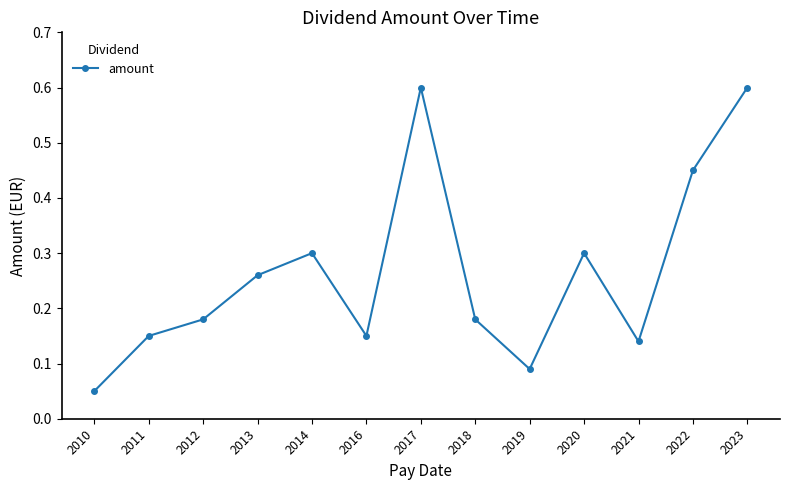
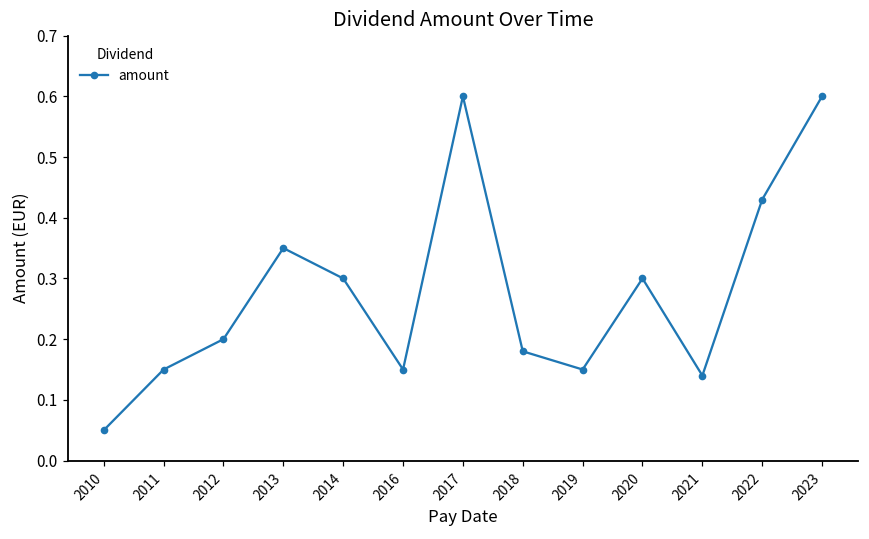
2012: 0.18 -> 0.20
2013: 0.26 -> 0.35
2019: 0.09 -> 0.15
2022: 0.45 -> 0.43
